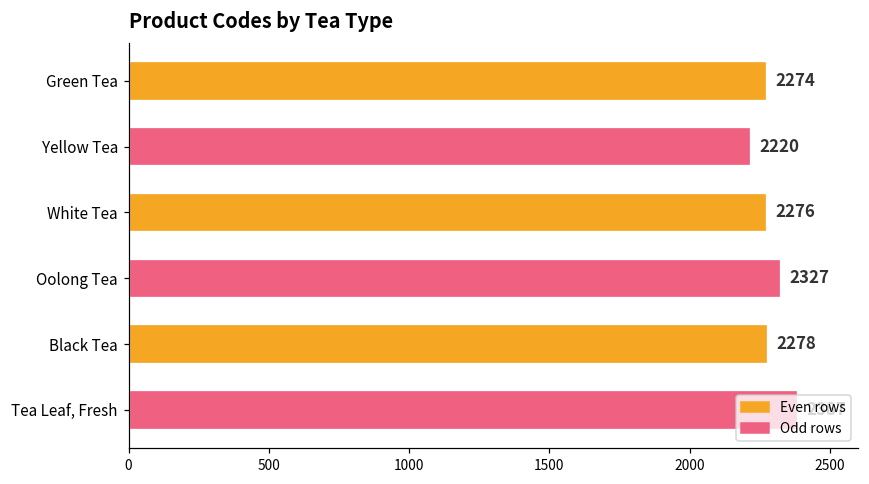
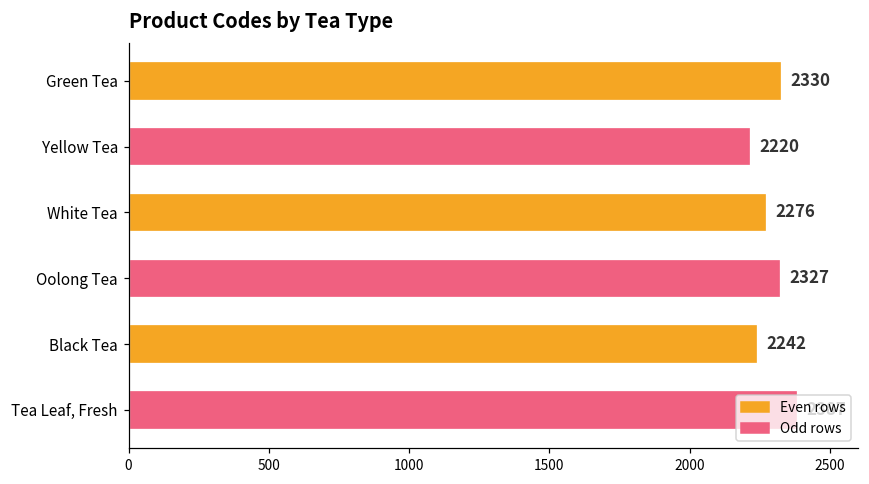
Green Tea: 2274 -> 2330
Black Tea: 2278 -> 2242
